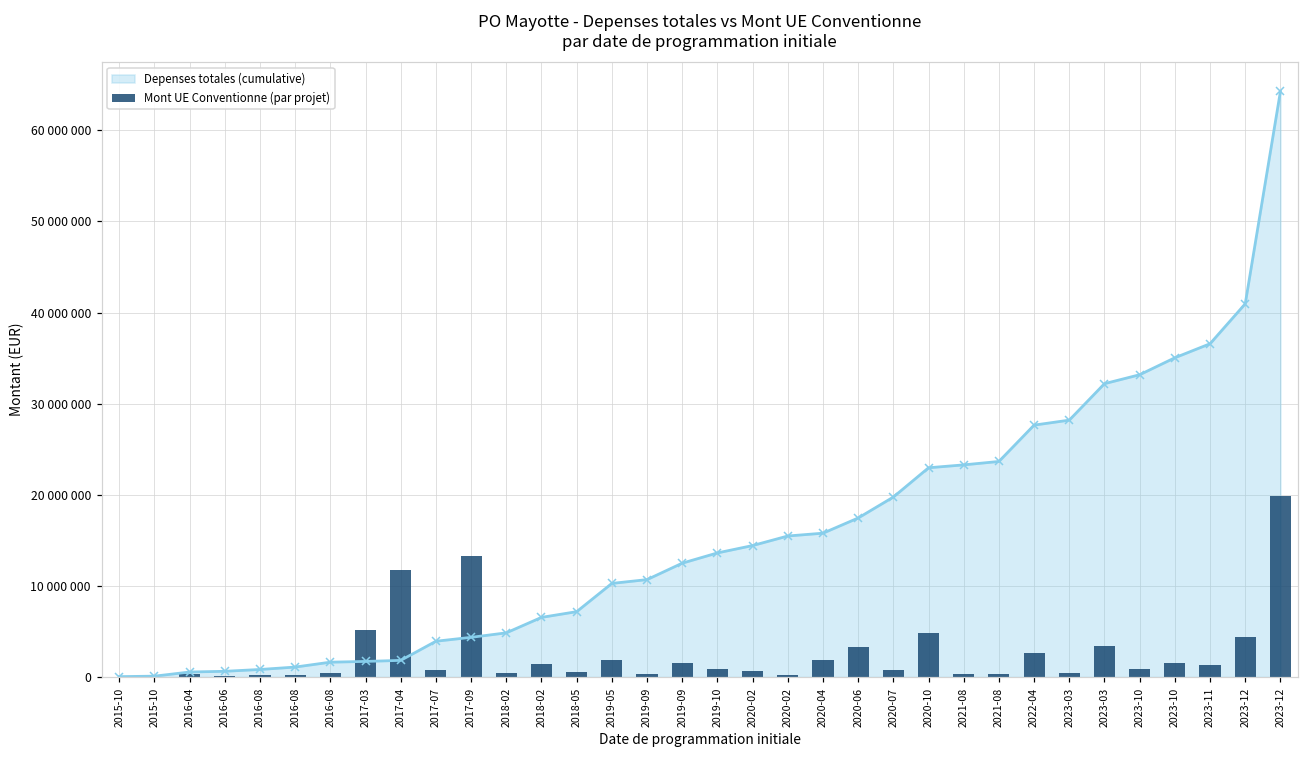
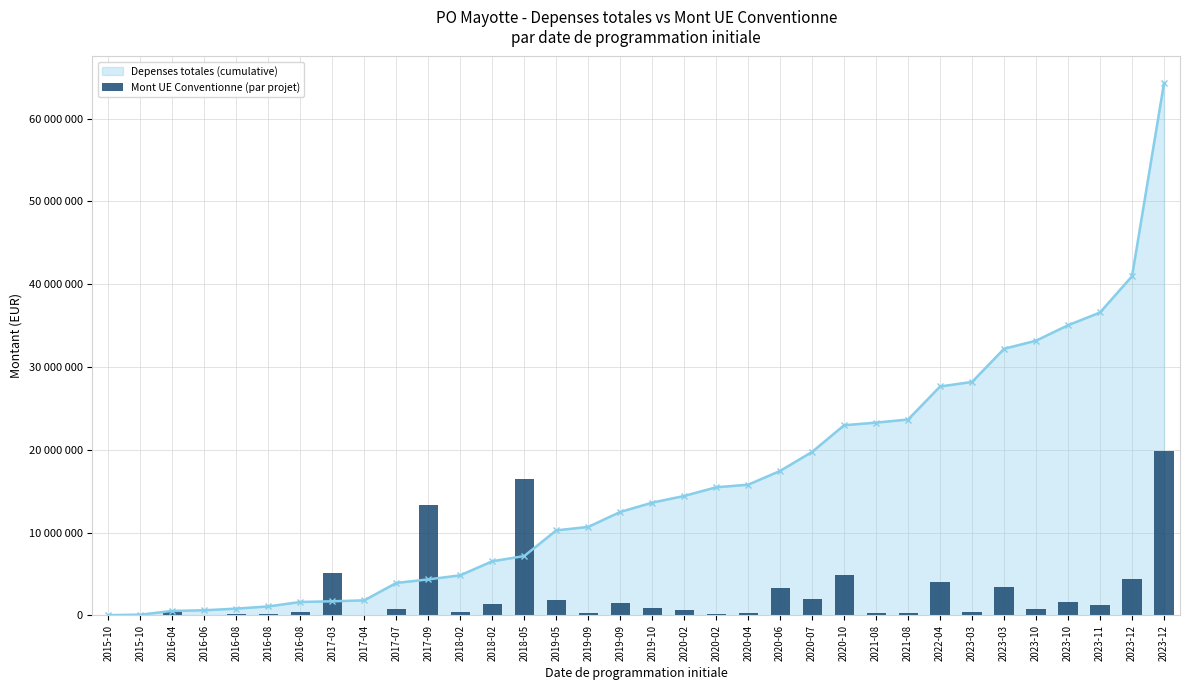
Mont UE Conventionne (par projet), 2017-04: 12000000 -> 0
Mont UE Conventionne (par projet), 2018-05: 1000000 -> 16000000
Mont UE Conventionne (par projet), 2020-04: 2000000 -> 0
Mont UE Conventionne (par projet), 2020-07: 1000000 -> 2000000
Mont UE Conventionne (par projet), 2022-04: 3000000 -> 4000000
